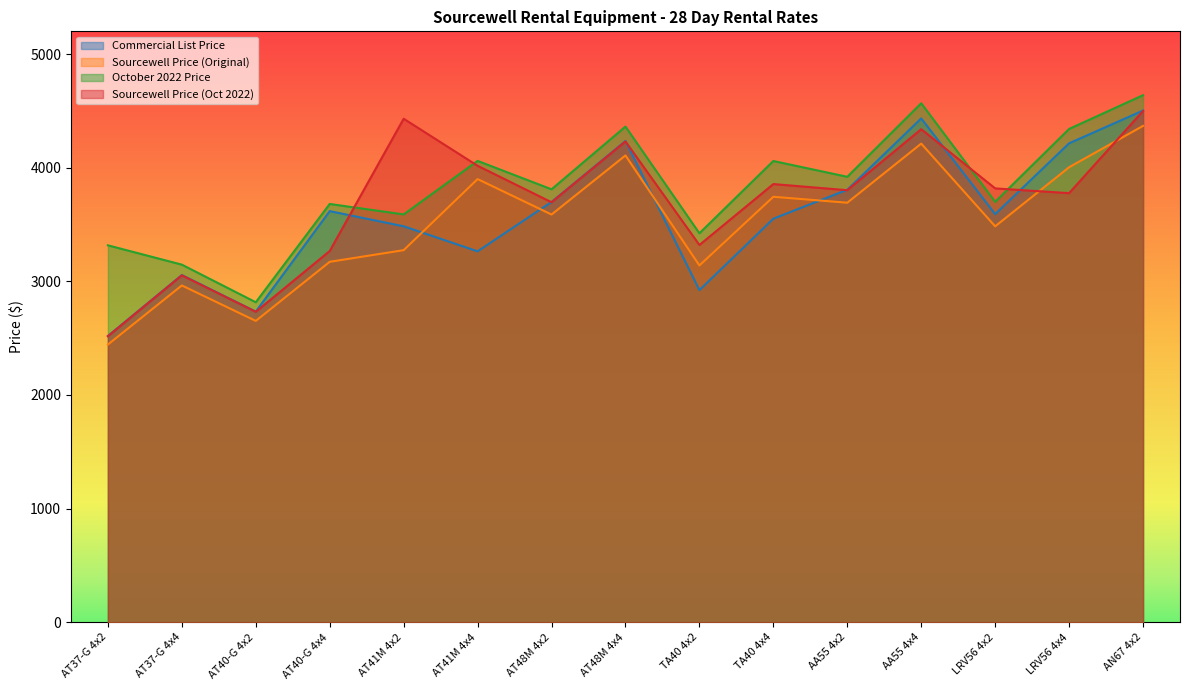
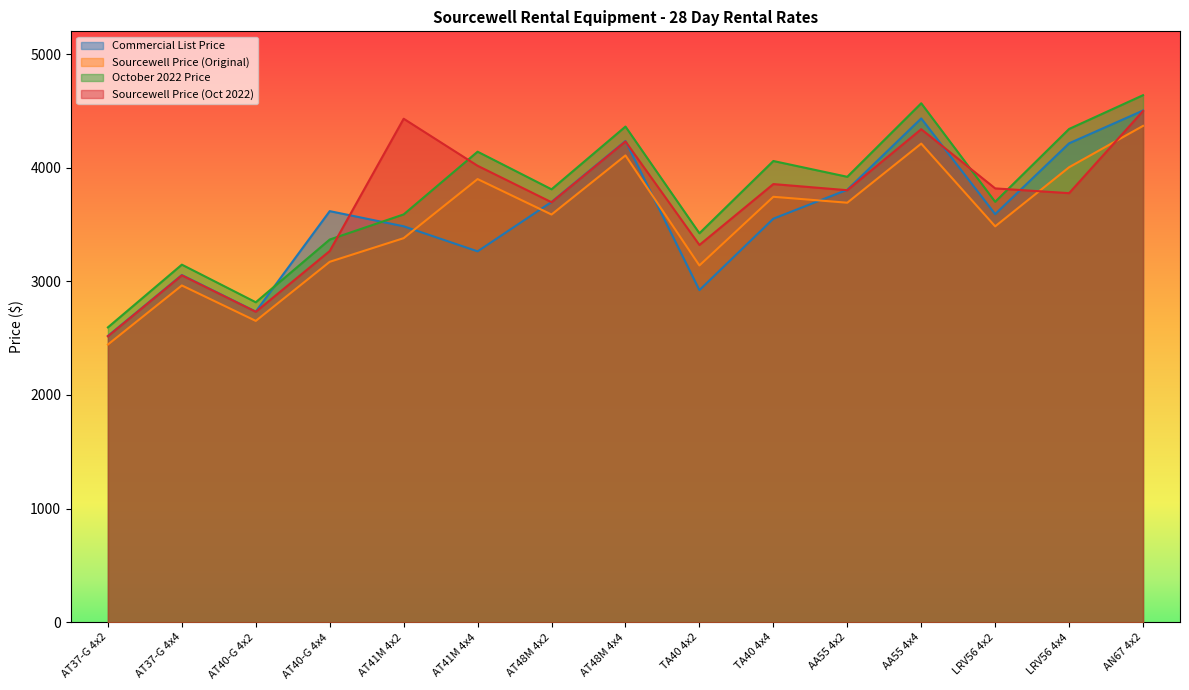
October 2022 Price, AT37-G 4x2: 3320 -> 2600
October 2022 Price, AT40-G 4x4: 3680 -> 3370
Sourcewell Price (Original), AT41M 4x2: 3270 -> 3380
October 2022 Price, AT41M 4x4: 4060 -> 4140
